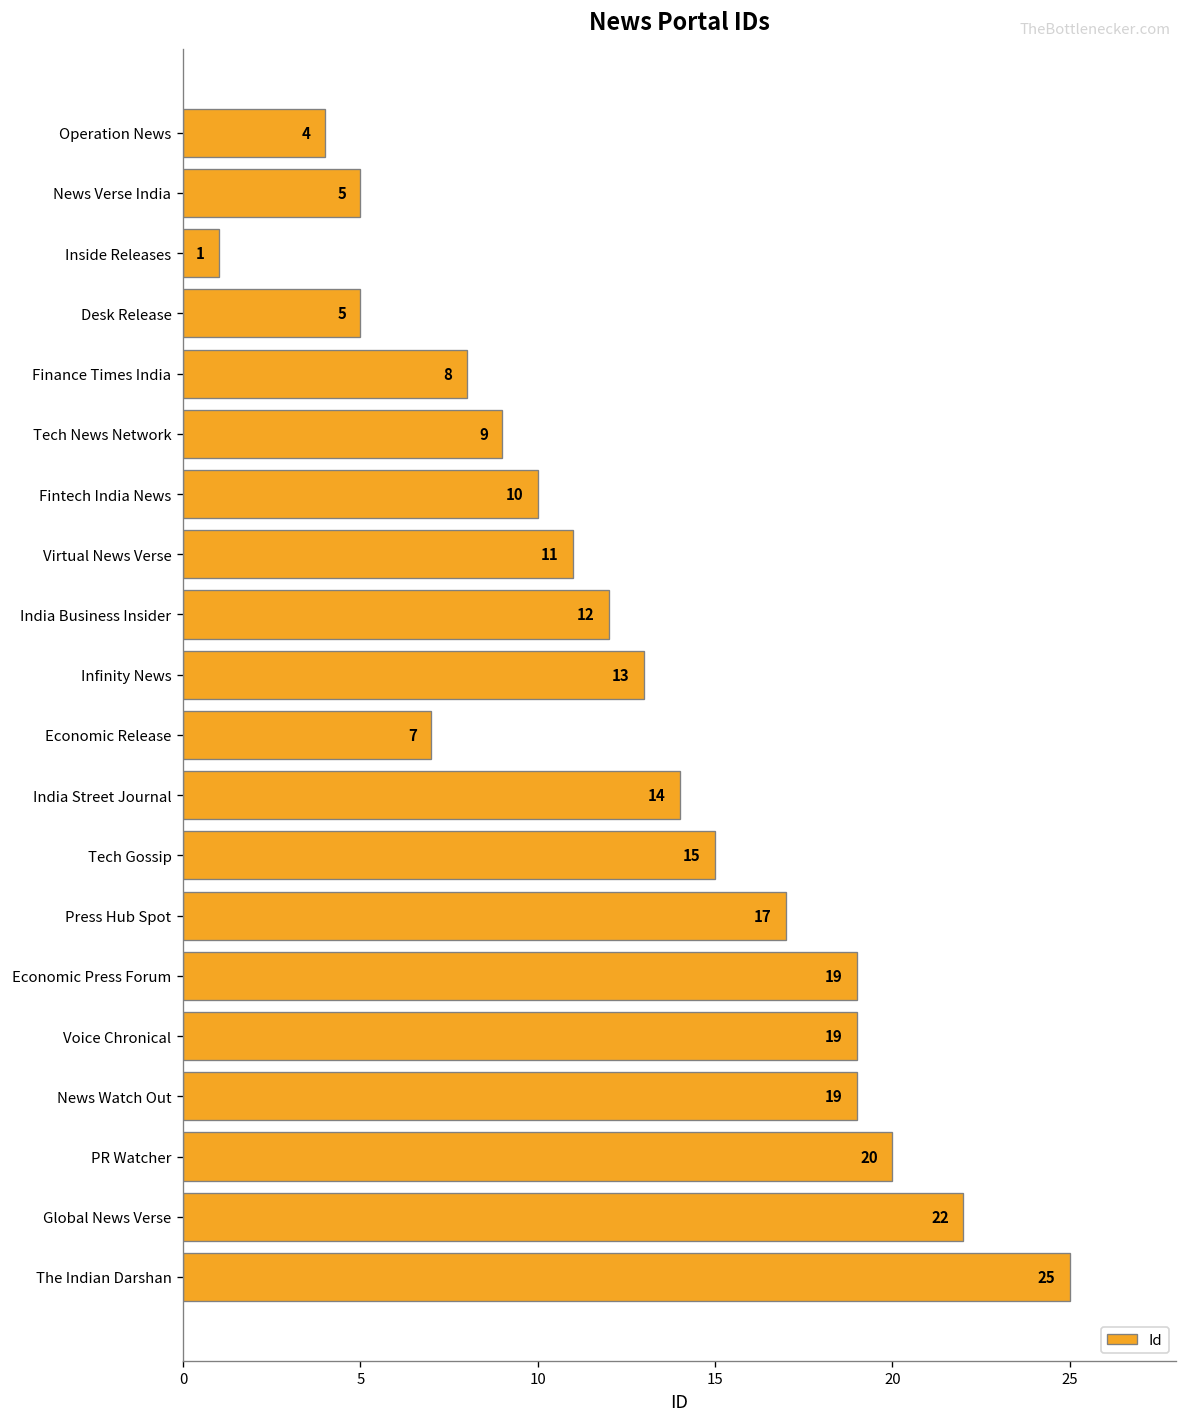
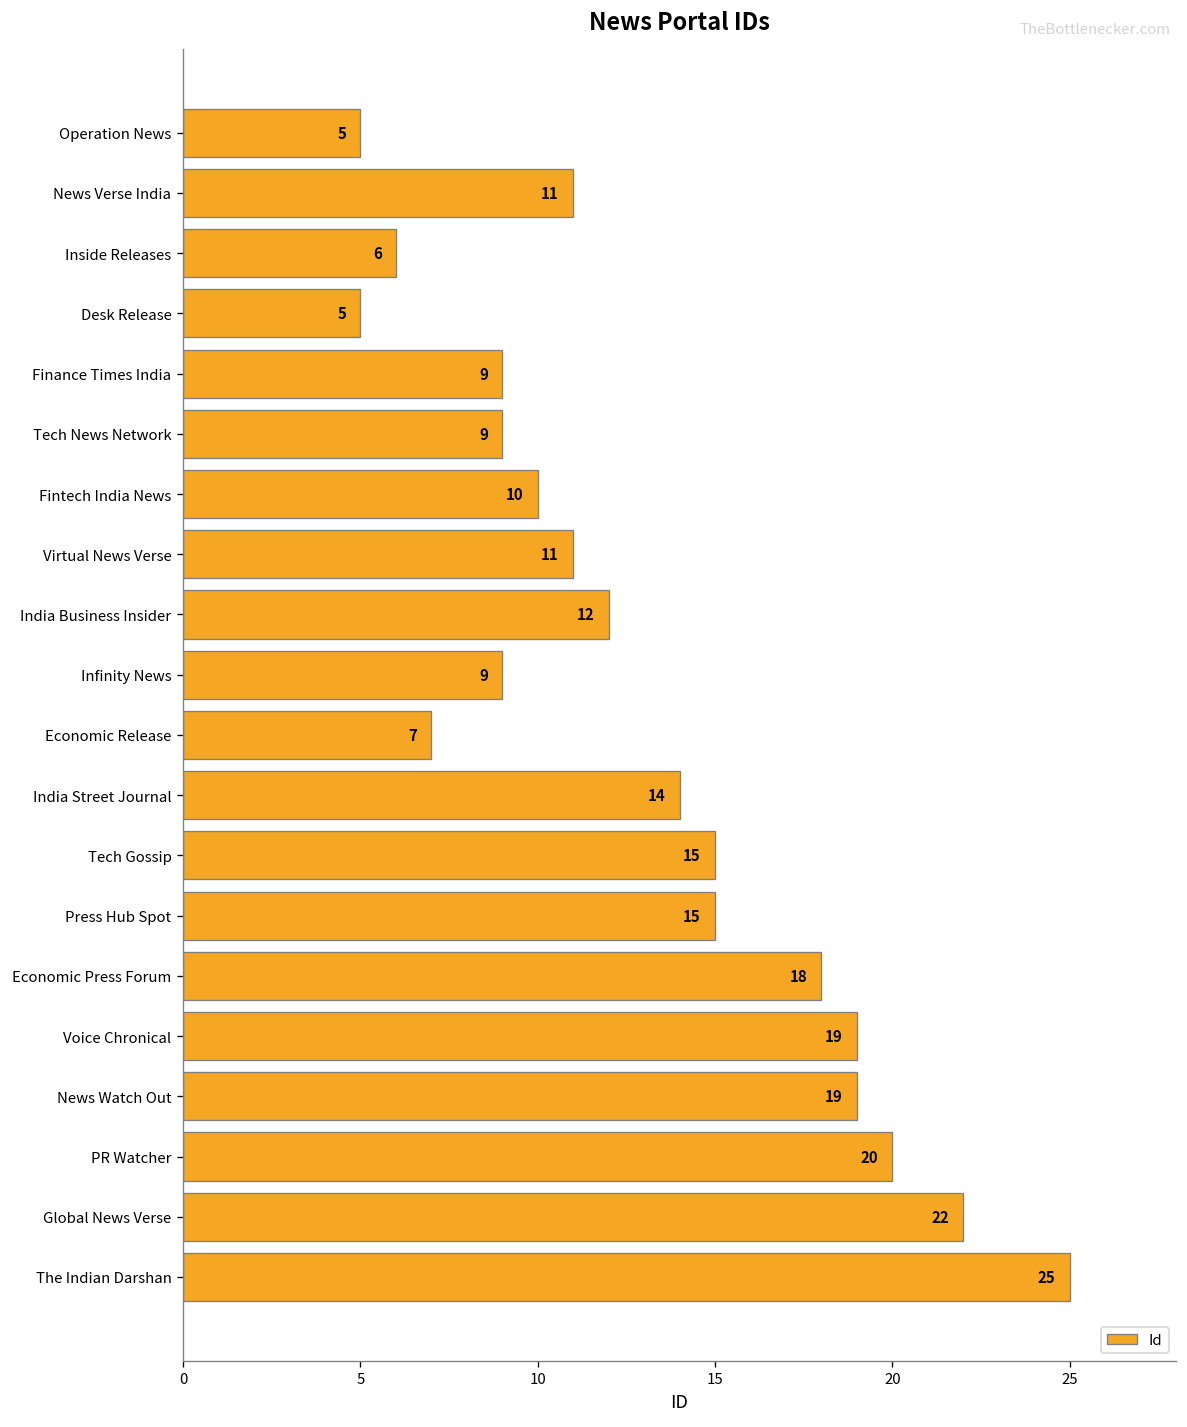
Operation News: 4 -> 5
News Verse India: 5 -> 11
Inside Releases: 1 -> 6
Finance Times India: 8 -> 9
Infinity News: 13 -> 9
Press Hub Spot: 17 -> 15
Economic Press Forum: 19 -> 18
